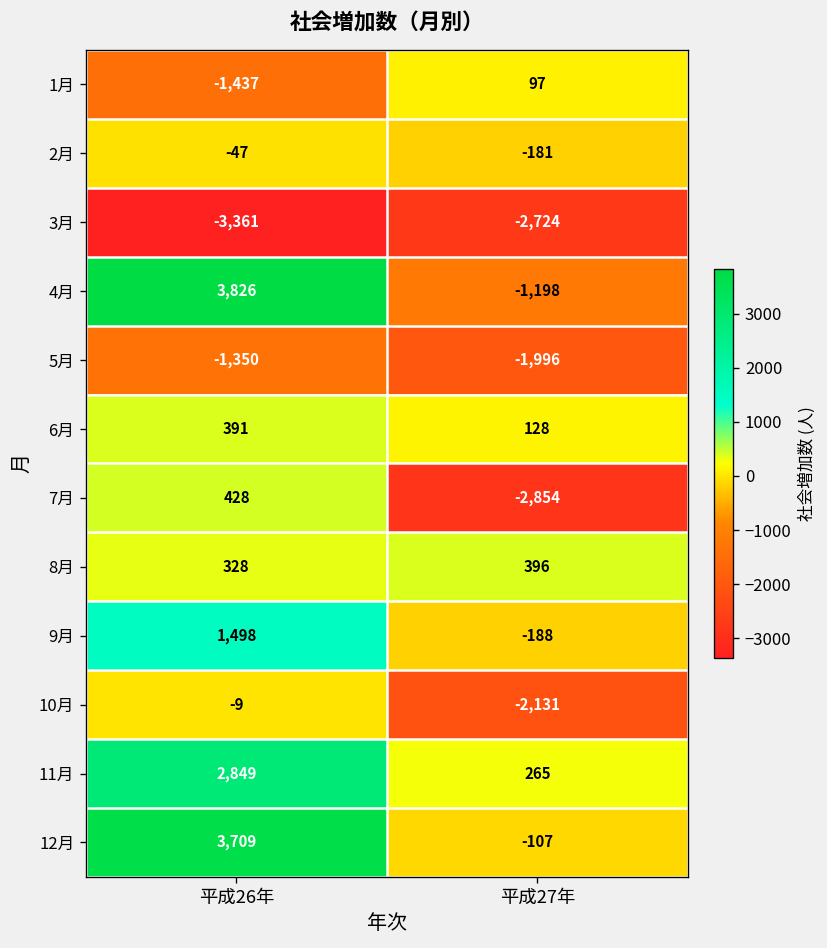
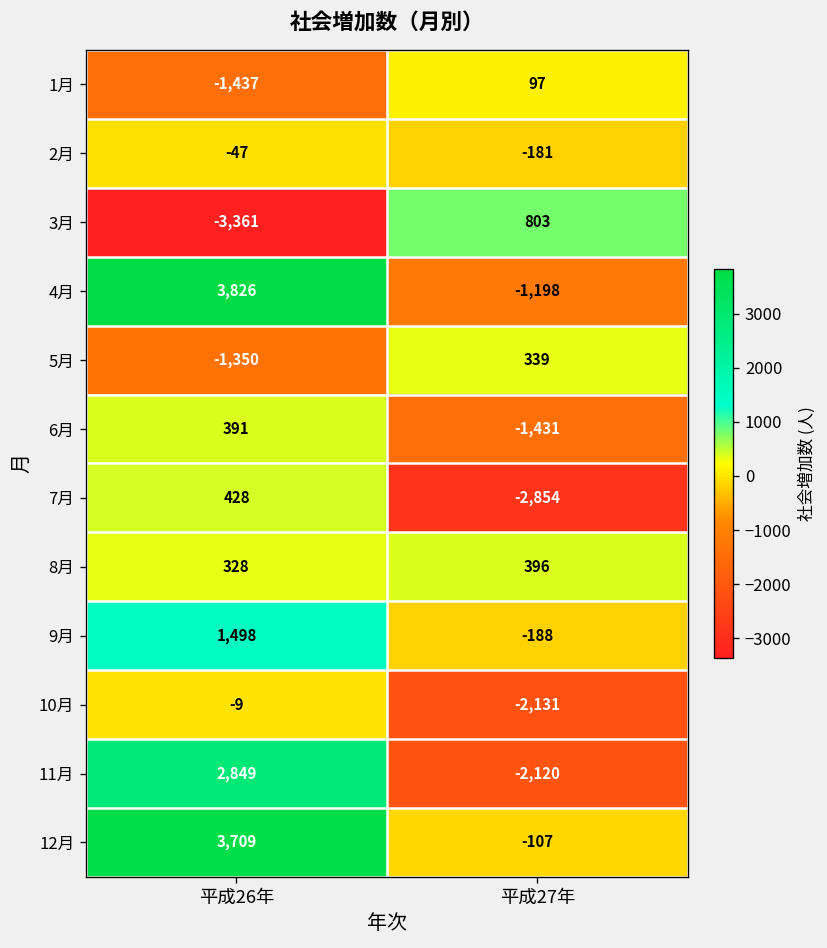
3月, 平成27年: -2,724 -> 803
5月, 平成27年: -1,996 -> 339
6月, 平成27年: 128 -> -1,431
11月, 平成27年: 265 -> -2,120
